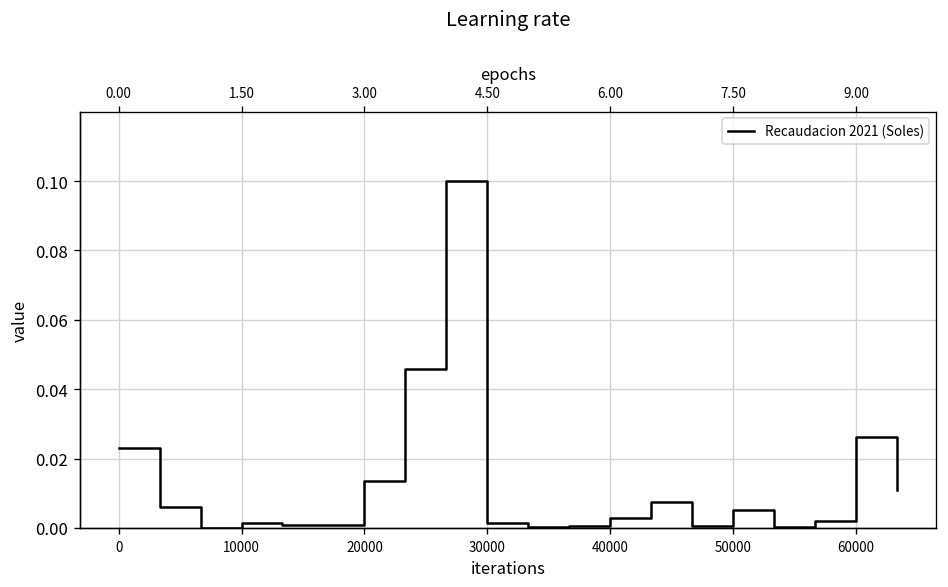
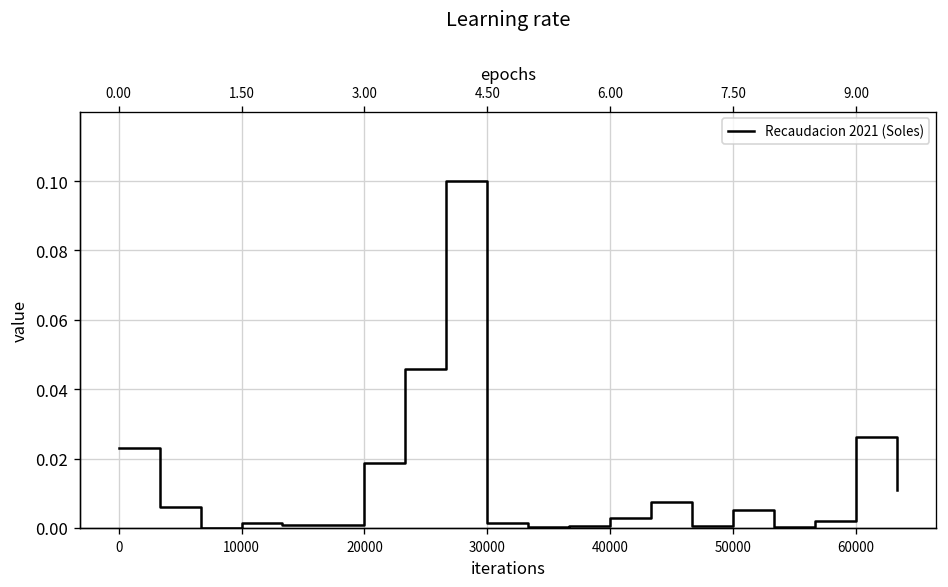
20000: 0.013 -> 0.019
